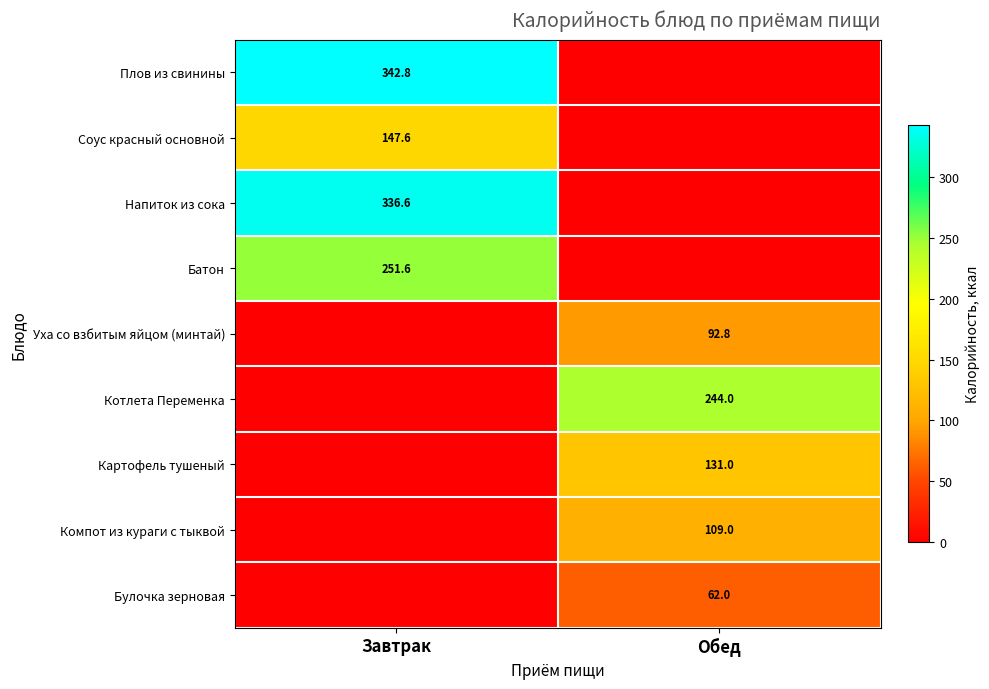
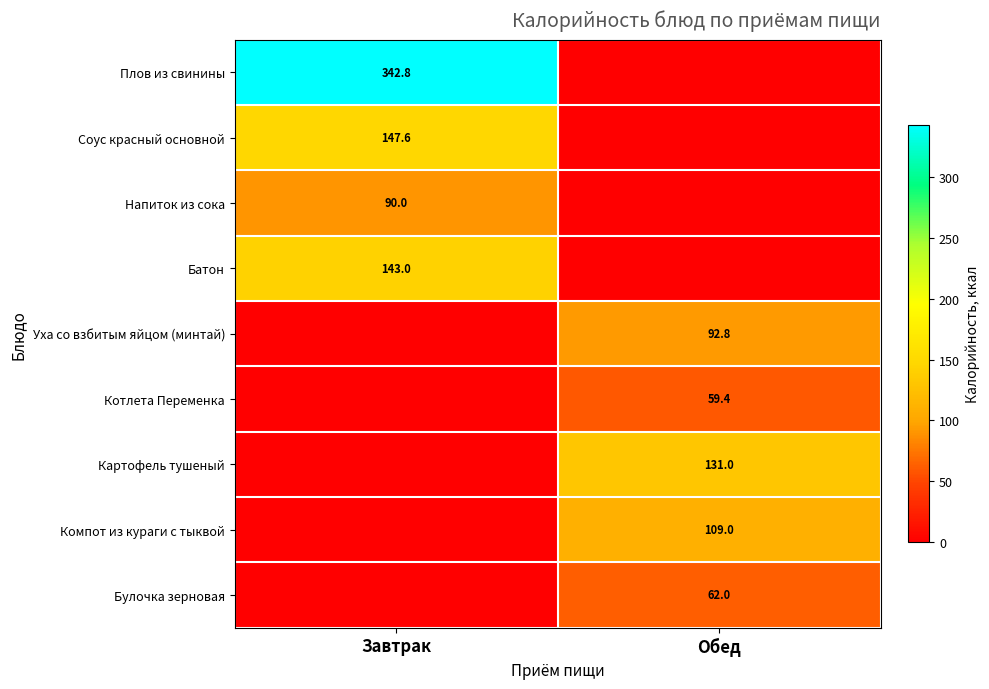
Напиток из сока, Завтрак: 336.6 -> 90.0
Батон, Завтрак: 251.6 -> 143.0
Котлета Переменка, Обед: 244.0 -> 59.4
